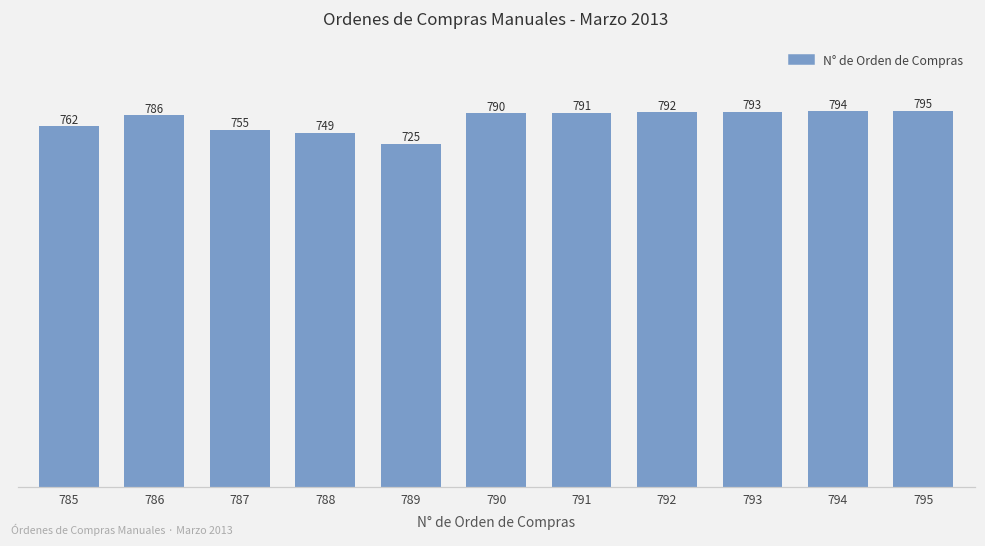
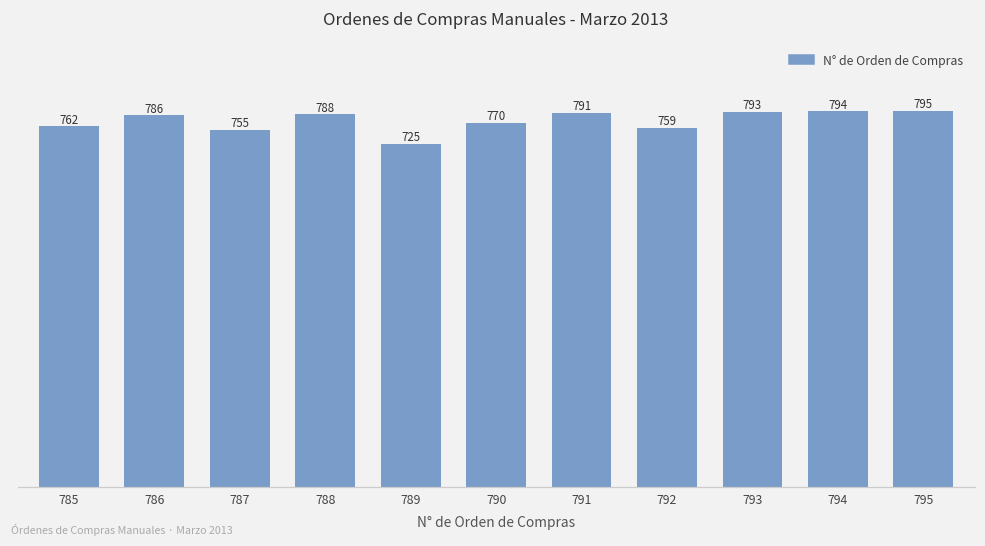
788: 749 -> 788
790: 790 -> 770
792: 792 -> 759
